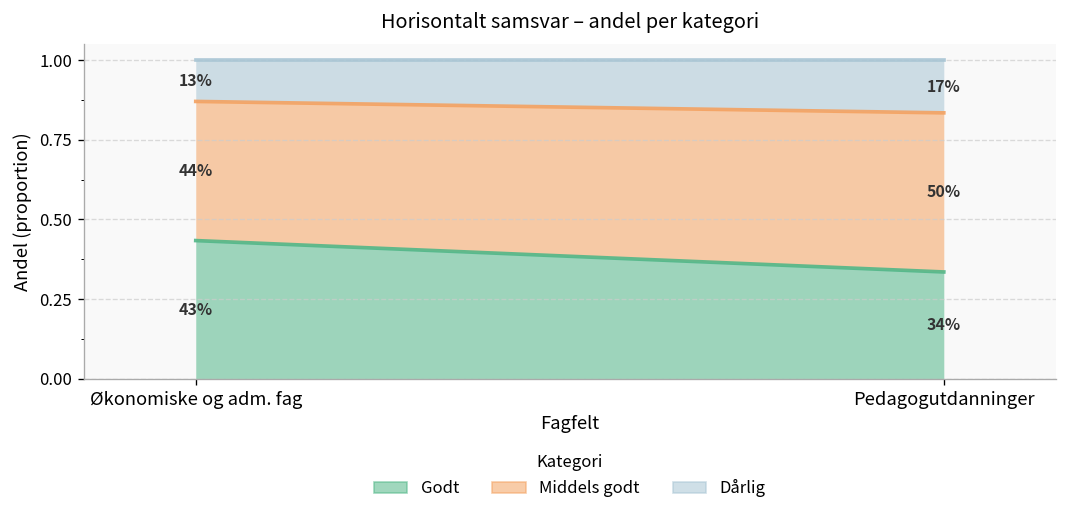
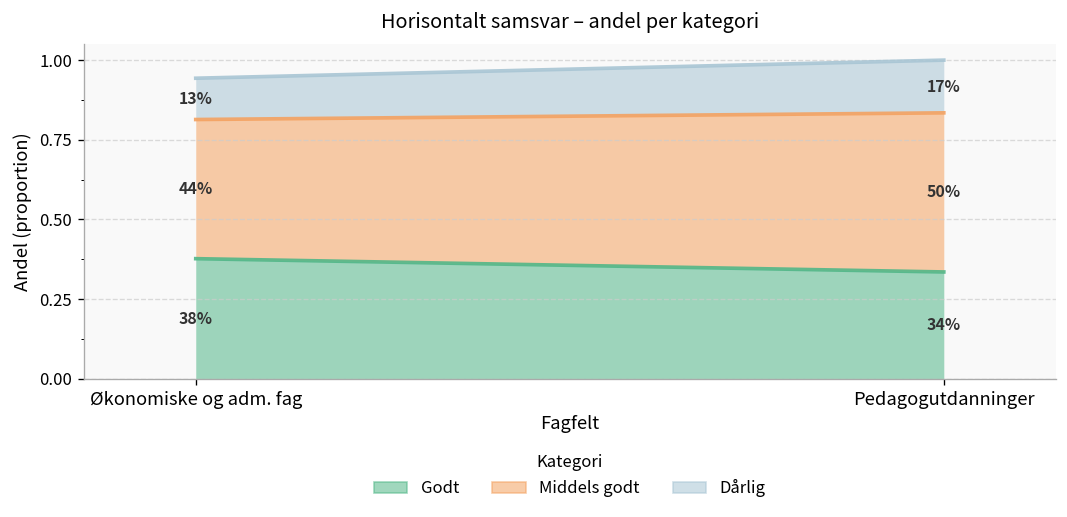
Godt, Økonomiske og adm. fag: 43% -> 38%
